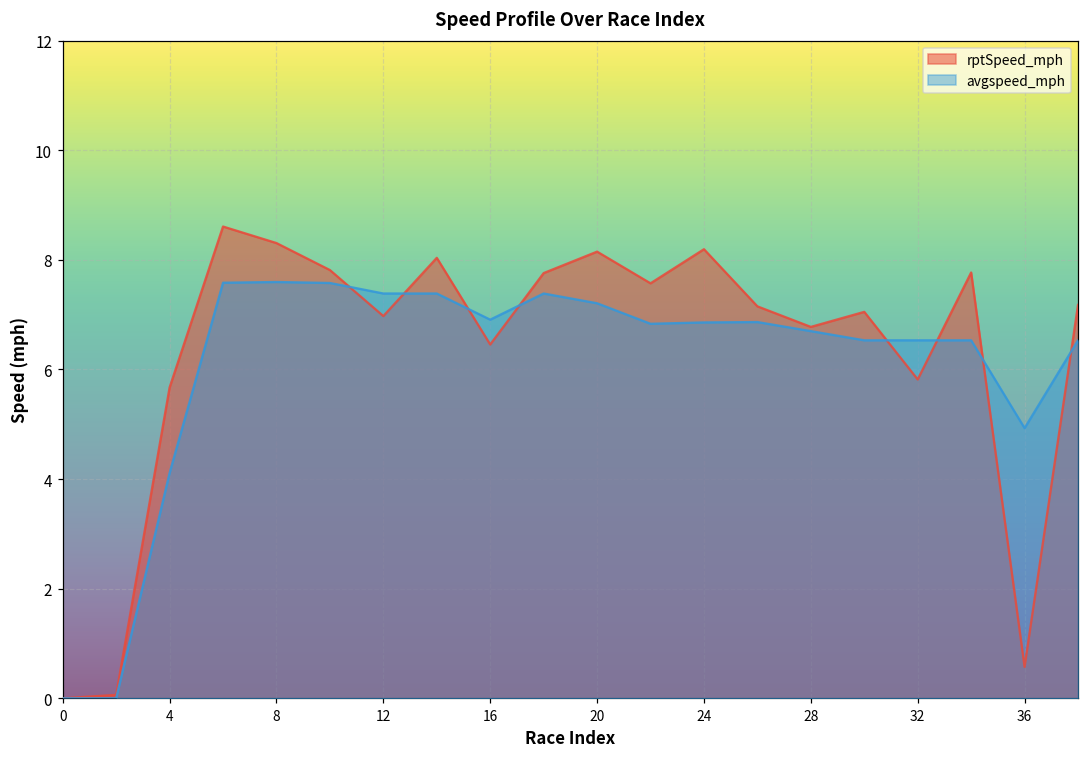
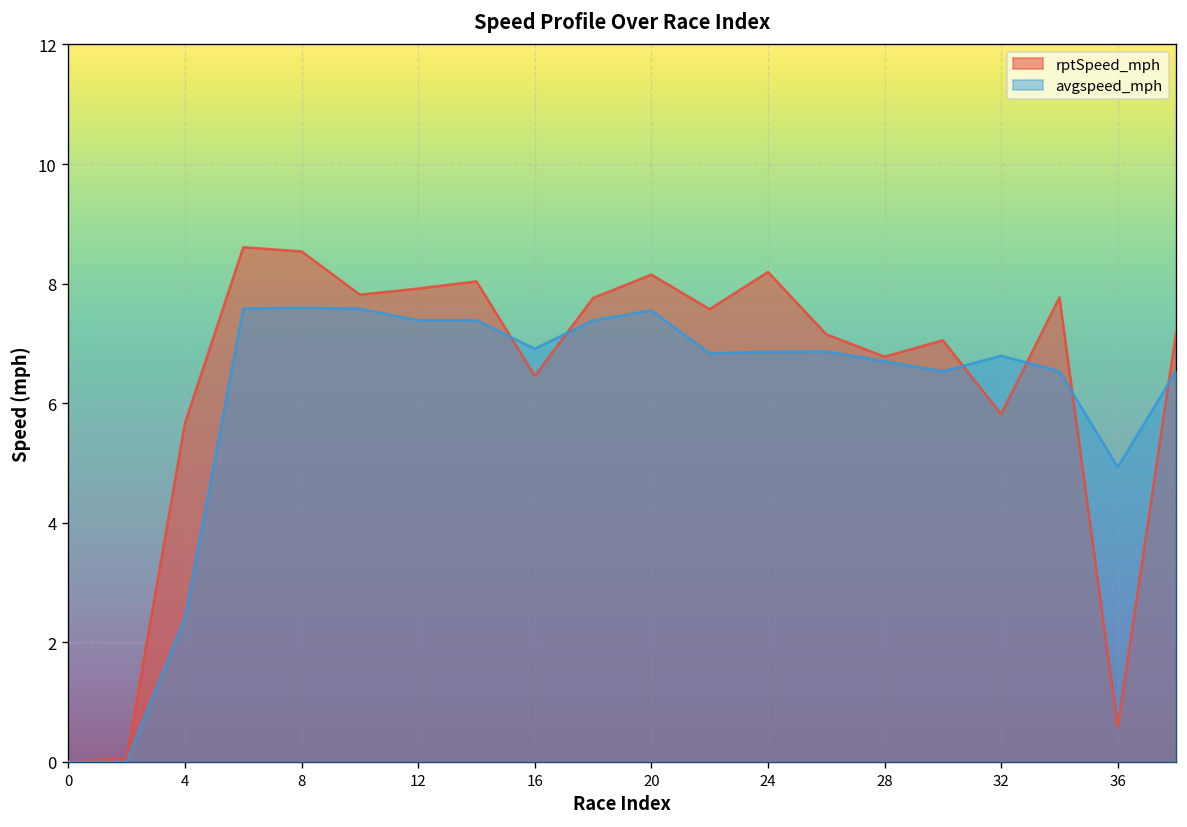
avgspeed_mph, 4: 4.1 -> 2.4
rptSpeed_mph, 8: 8.3 -> 8.5
rptSpeed_mph, 12: 7.0 -> 7.9
avgspeed_mph, 20: 7.2 -> 7.6
avgspeed_mph, 32: 6.5 -> 6.8
